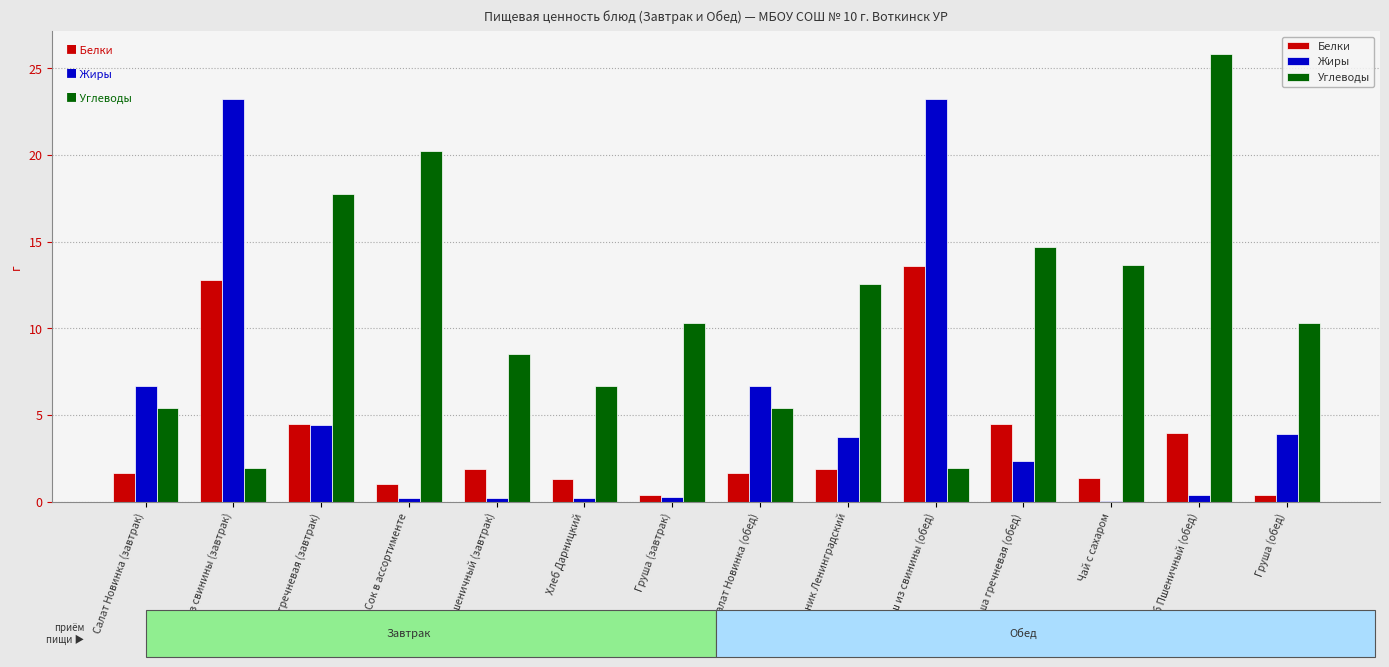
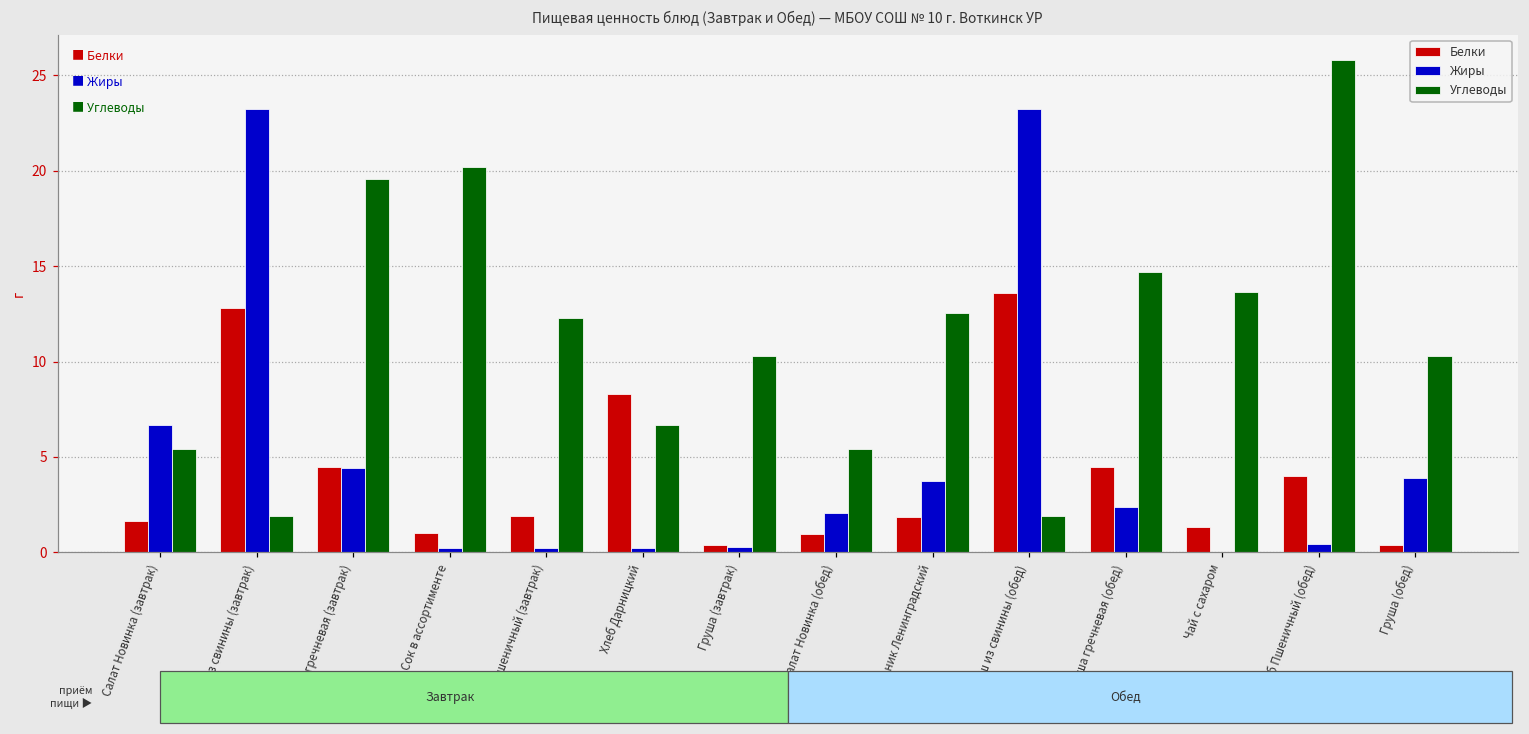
Углеводы, Каша гречневая (завтрак): 17.7 -> 19.6
Углеводы, Хлеб Пшеничный (завтрак): 8.5 -> 12.3
Белки, Хлеб Дарницкий: 1.3 -> 8.3
Белки, Салат Новинка (обед): 1.7 -> 1.0
Жиры, Салат Новинка (обед): 6.7 -> 2.0
